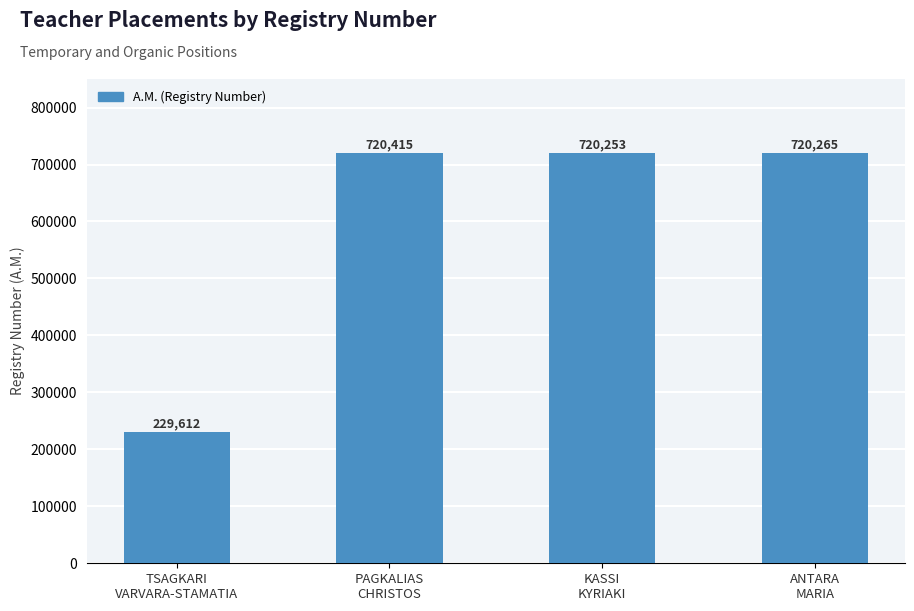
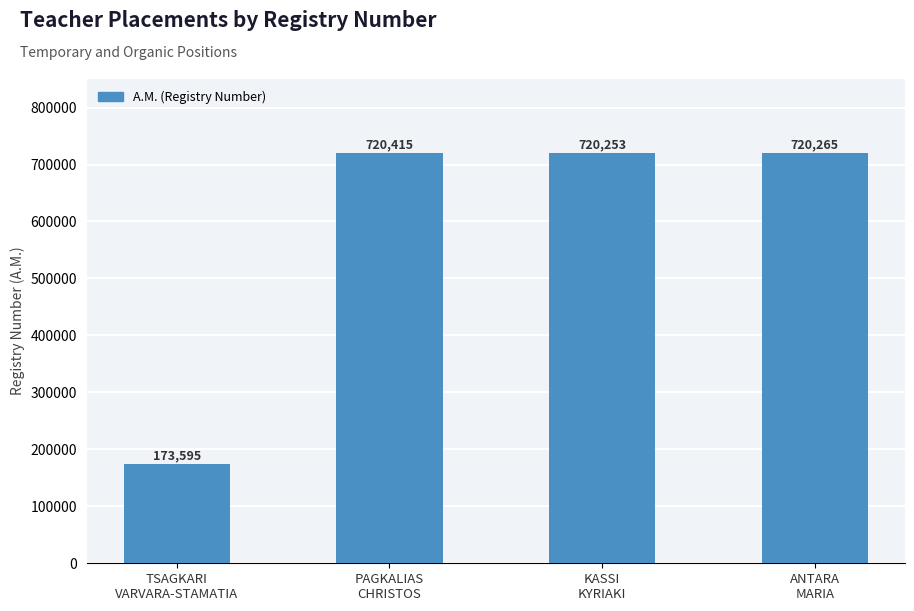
TSAGKARI VARVARA-STAMATIA: 229,612 -> 173,595
